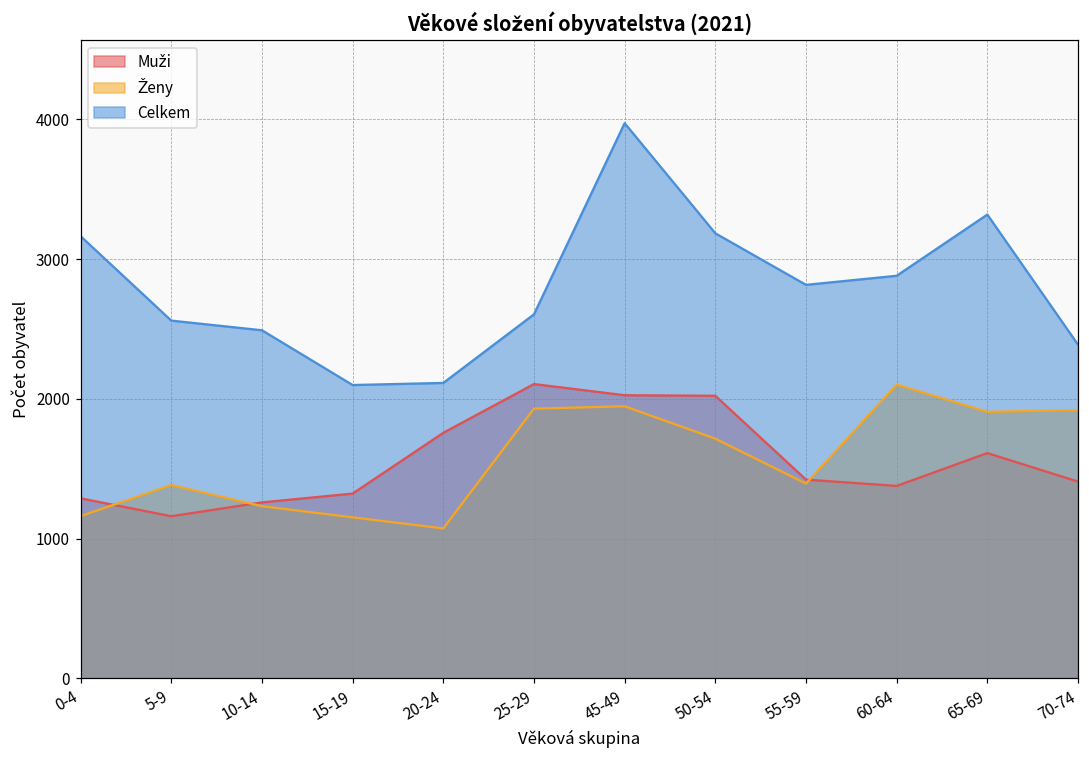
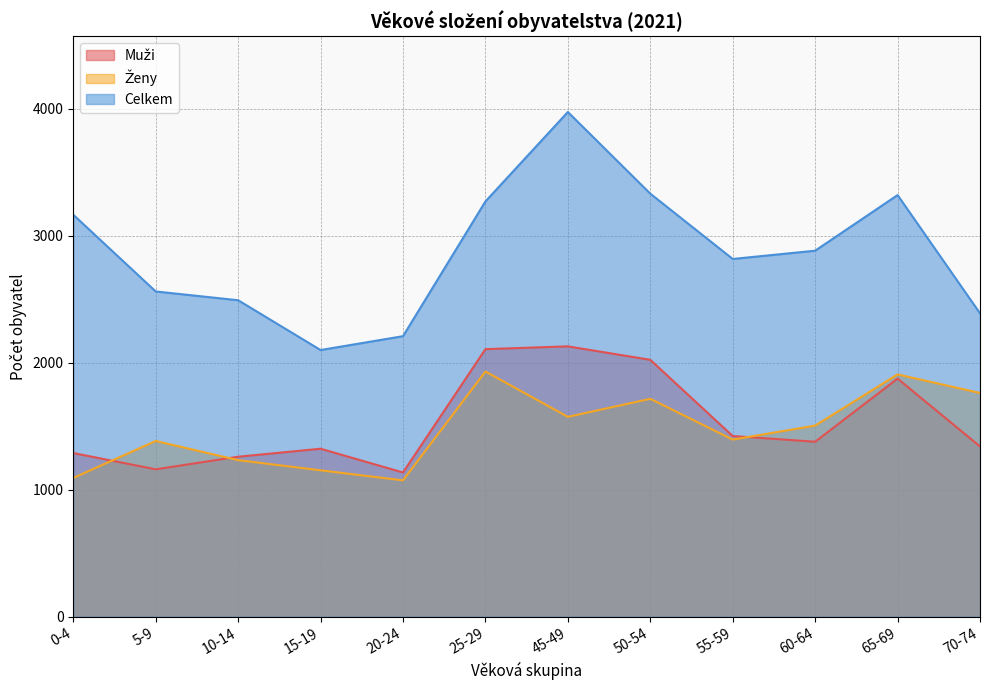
Ženy, 0-4: 1160 -> 1090
Muži, 20-24: 1760 -> 1140
Celkem, 20-24: 2110 -> 2210
Celkem, 25-29: 2610 -> 3270
Muži, 45-49: 2030 -> 2130
Ženy, 45-49: 1950 -> 1570
Celkem, 50-54: 3190 -> 3330
Ženy, 60-64: 2100 -> 1500
Muži, 65-69: 1610 -> 1870
Muži, 70-74: 1410 -> 1340
Ženy, 70-74: 1920 -> 1760
